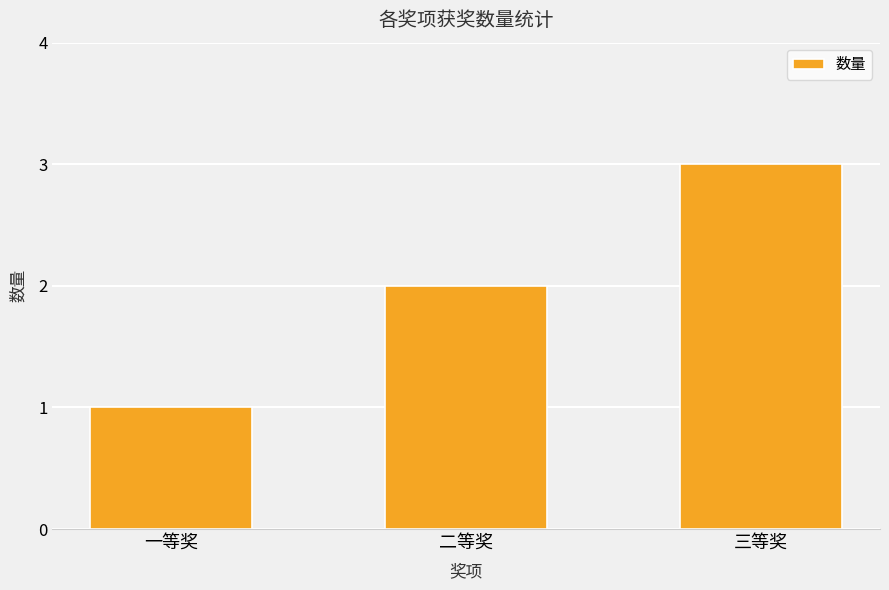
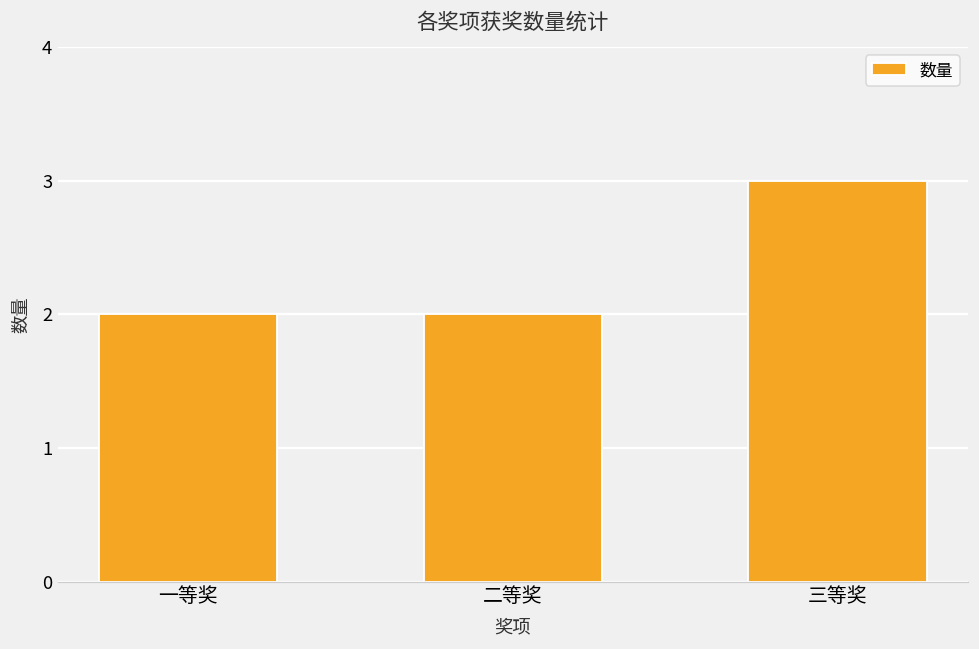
一等奖: 1 -> 2
